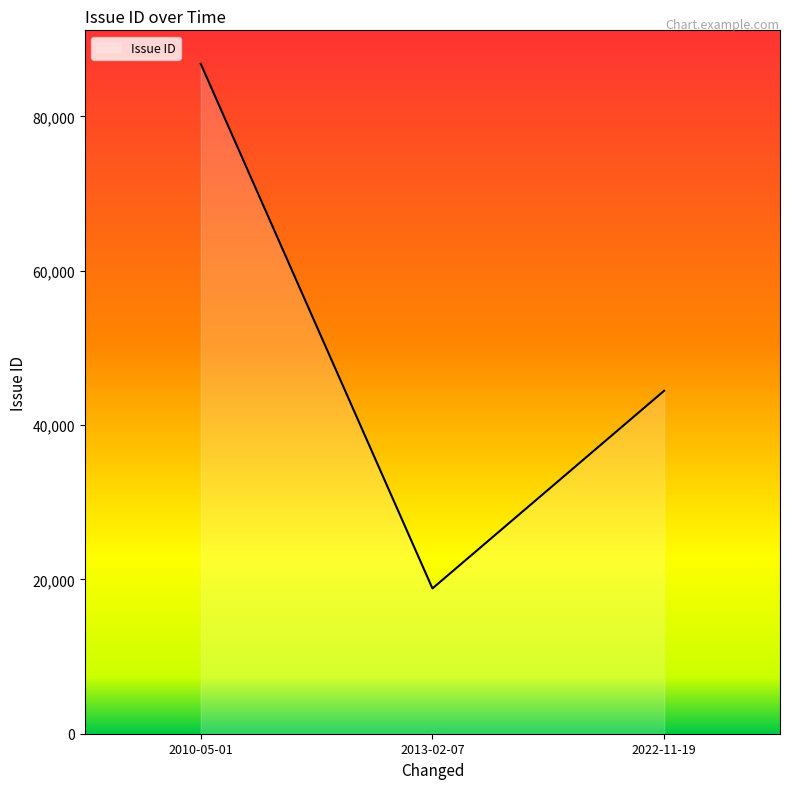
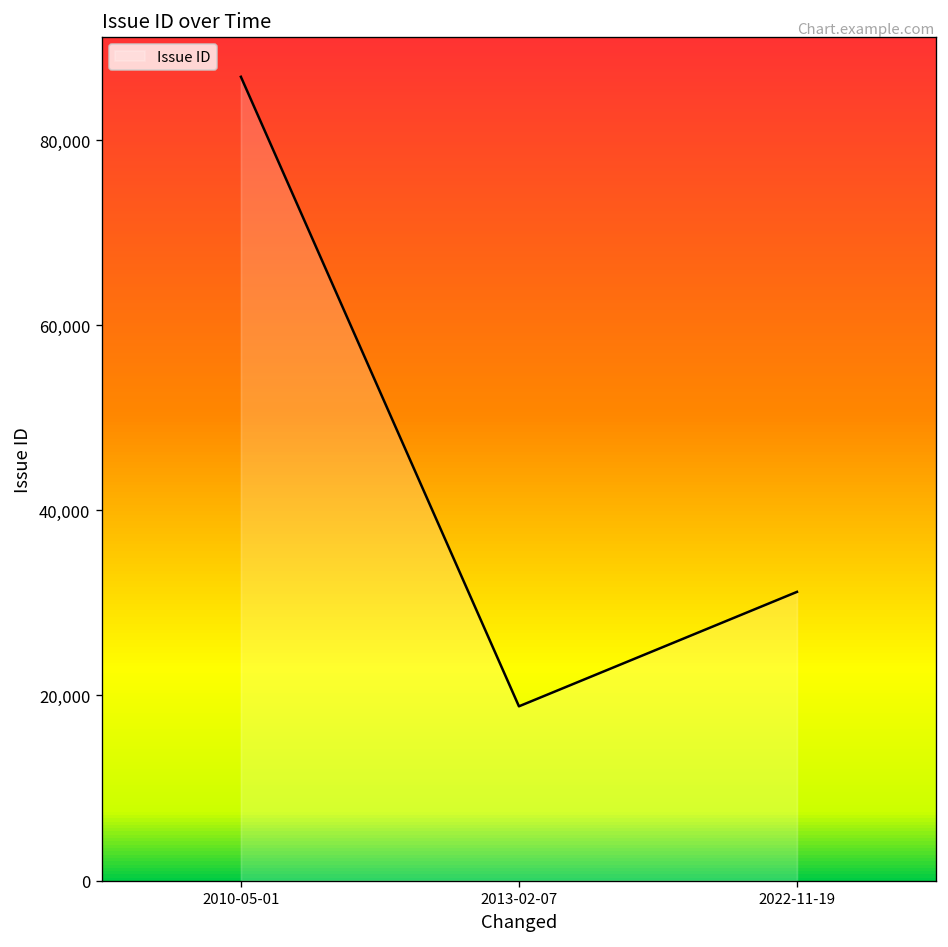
2022-11-19: 44,000 -> 31,000
